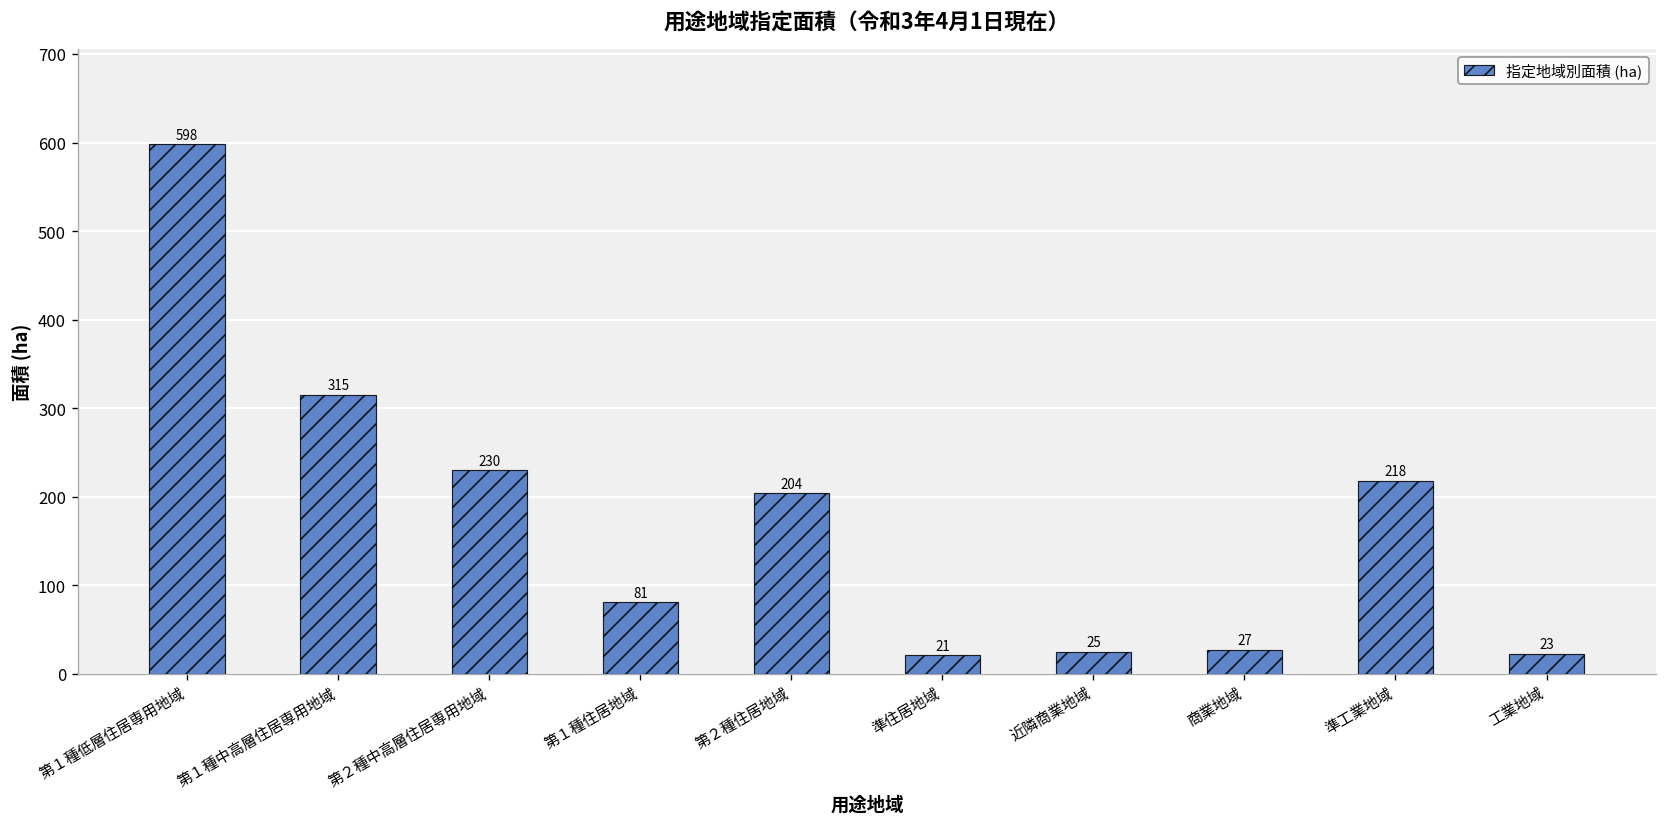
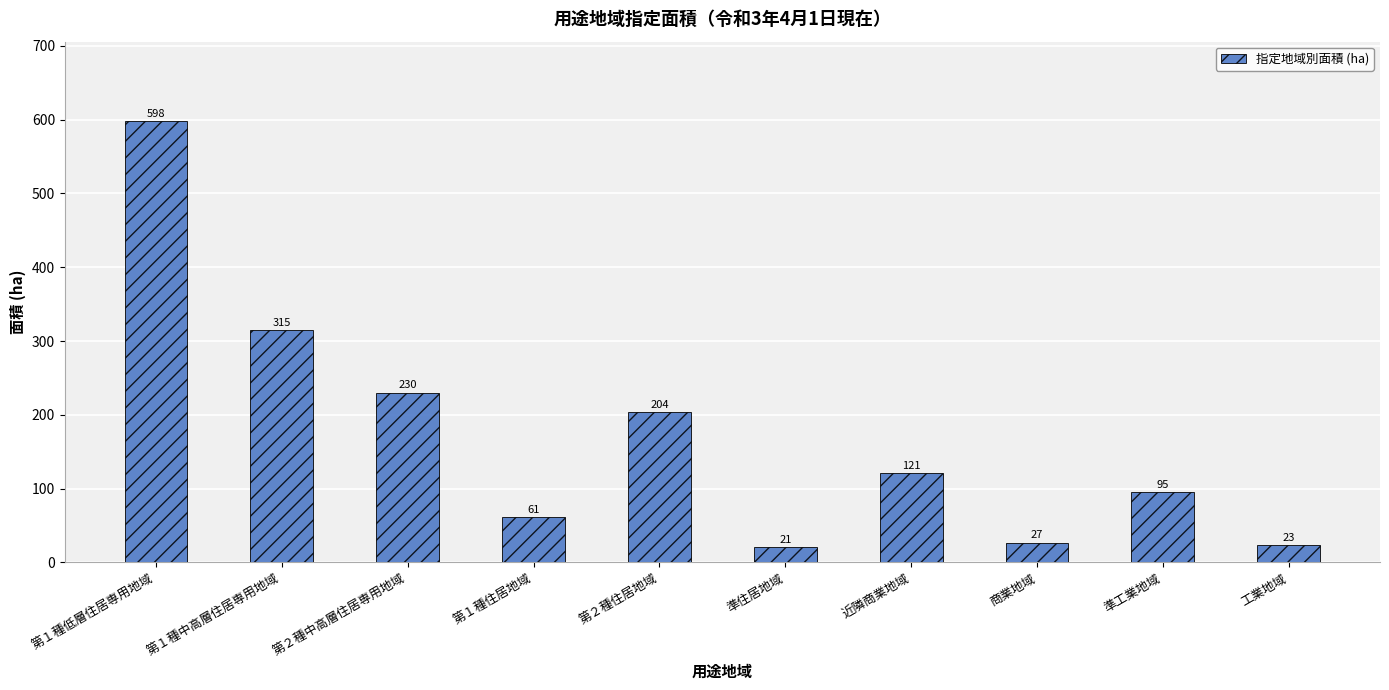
第１種住居地域: 81 -> 61
近隣商業地域: 25 -> 121
準工業地域: 218 -> 95
